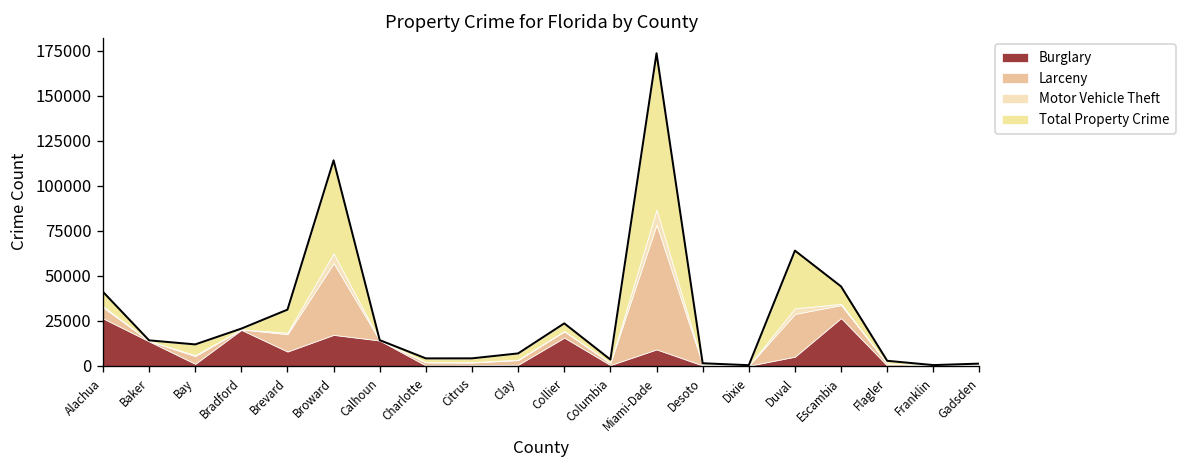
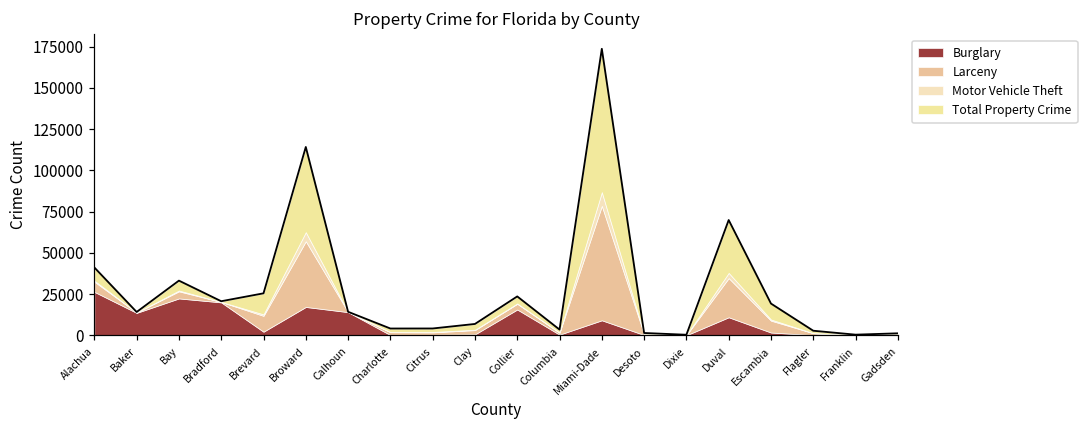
Burglary, Bay: 1000 -> 22000
Burglary, Brevard: 8000 -> 2000
Burglary, Duval: 5000 -> 11000
Burglary, Escambia: 27000 -> 2000
